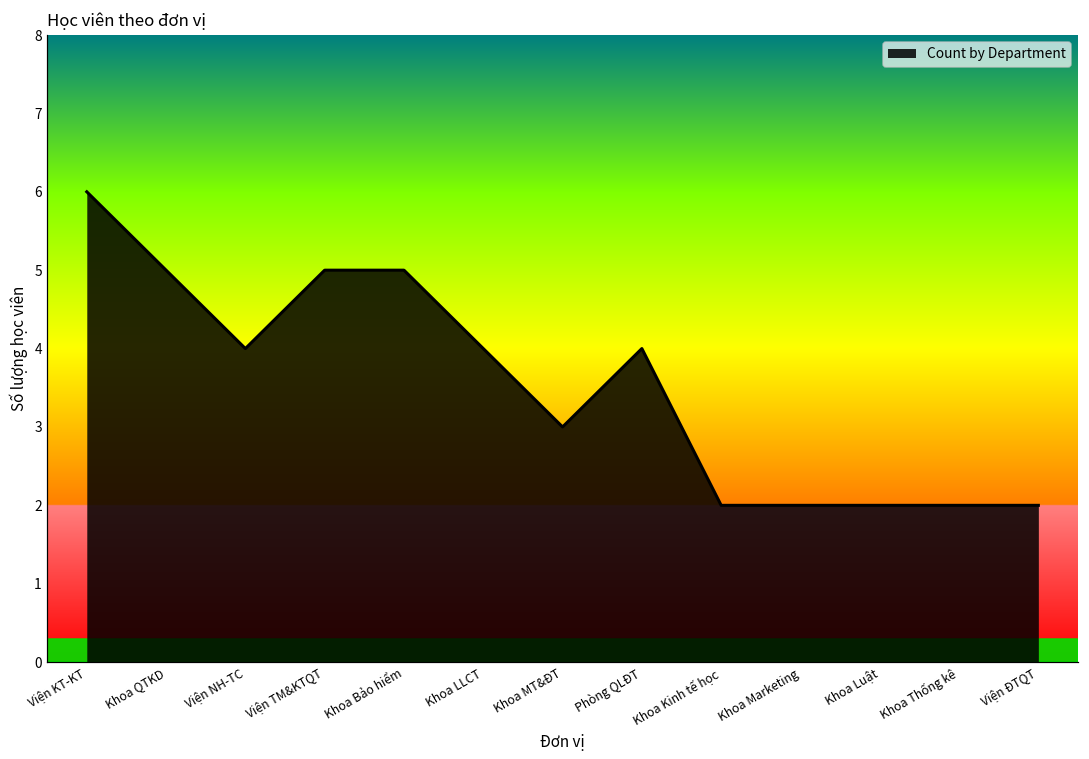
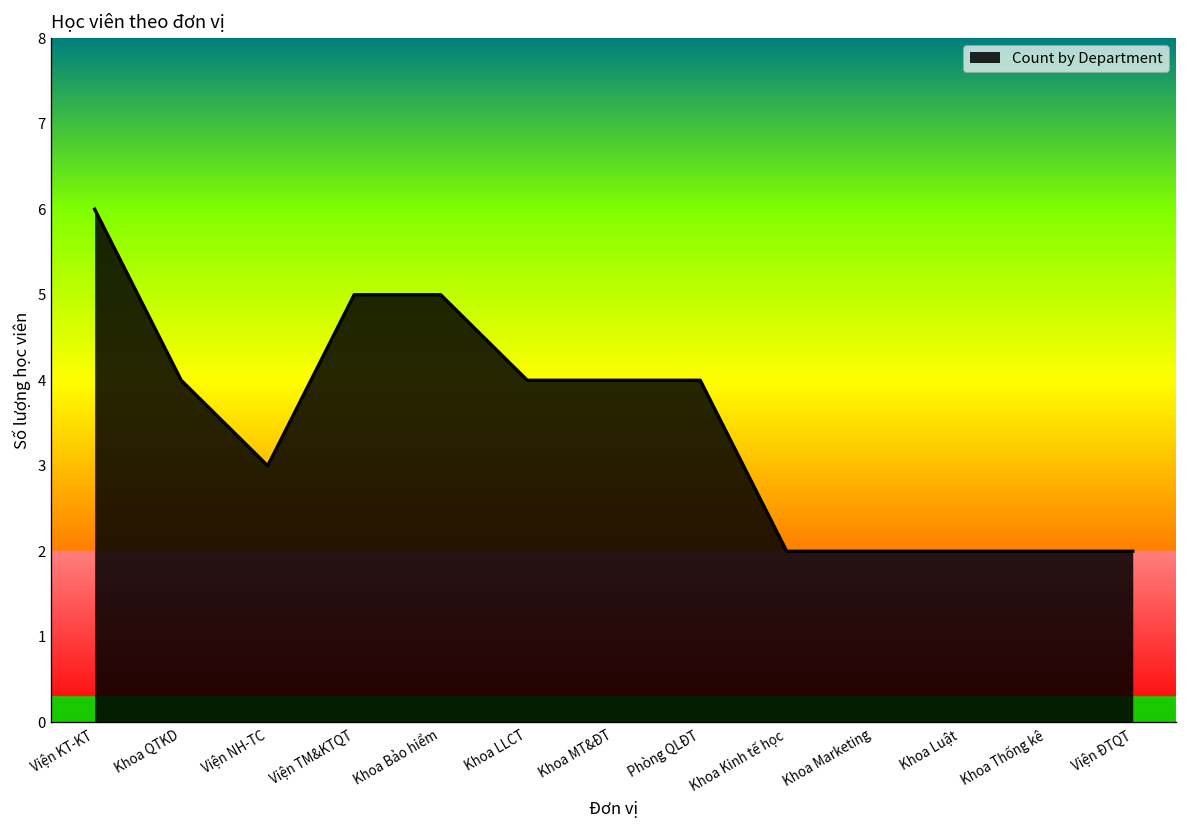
Khoa QTKD: 5 -> 4
Viện NH-TC: 4 -> 3
Khoa MT&ĐT: 3 -> 4
